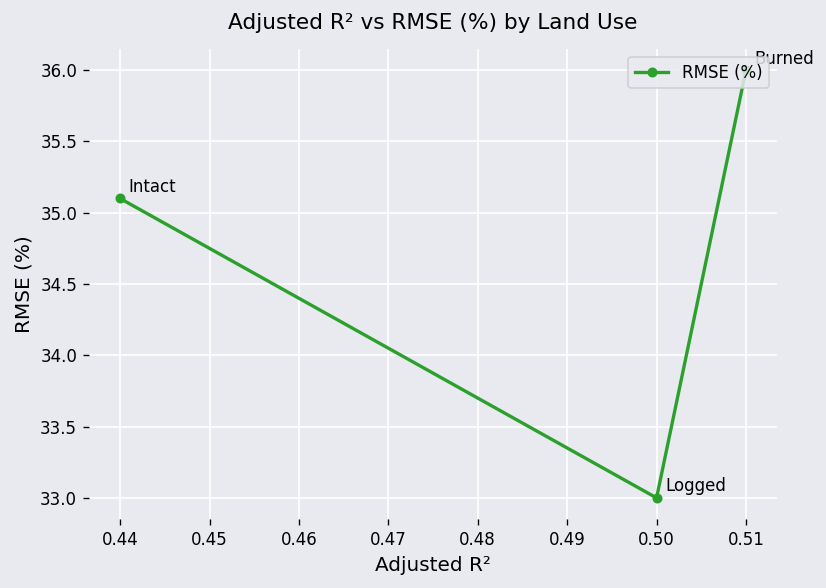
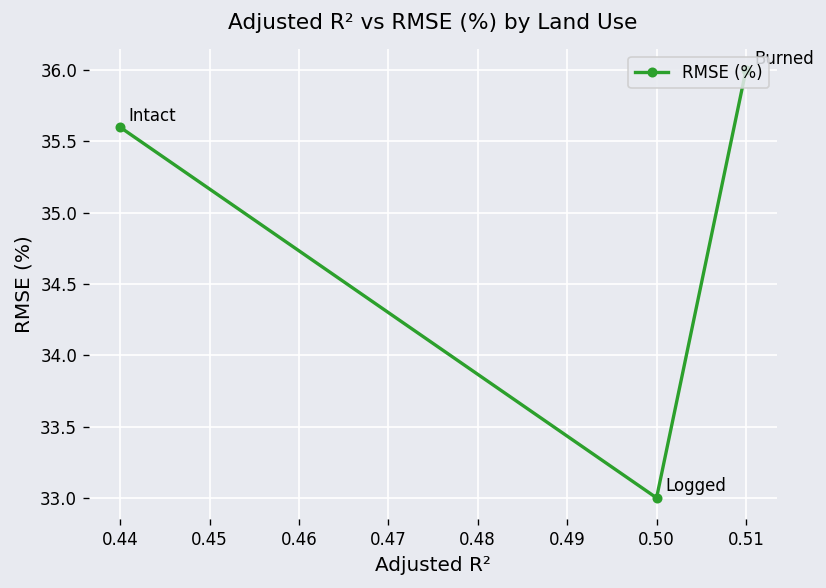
0.44: 35.1 -> 35.6
